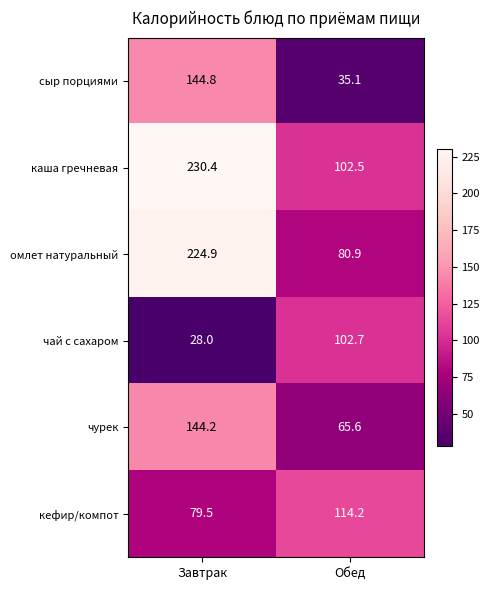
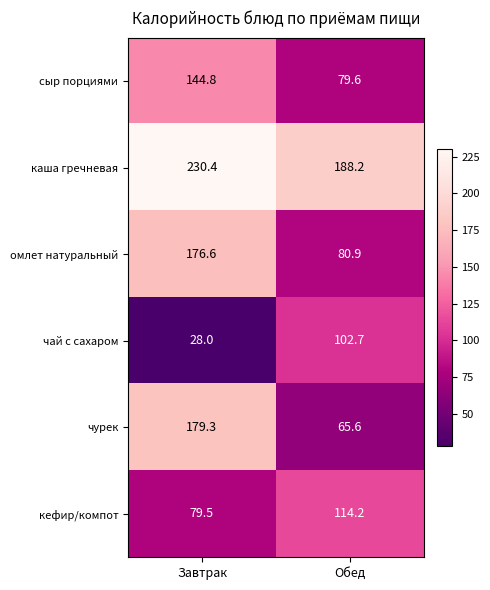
сыр порциями, Обед: 35.1 -> 79.6
каша гречневая, Обед: 102.5 -> 188.2
омлет натуральный, Завтрак: 224.9 -> 176.6
чурек, Завтрак: 144.2 -> 179.3
